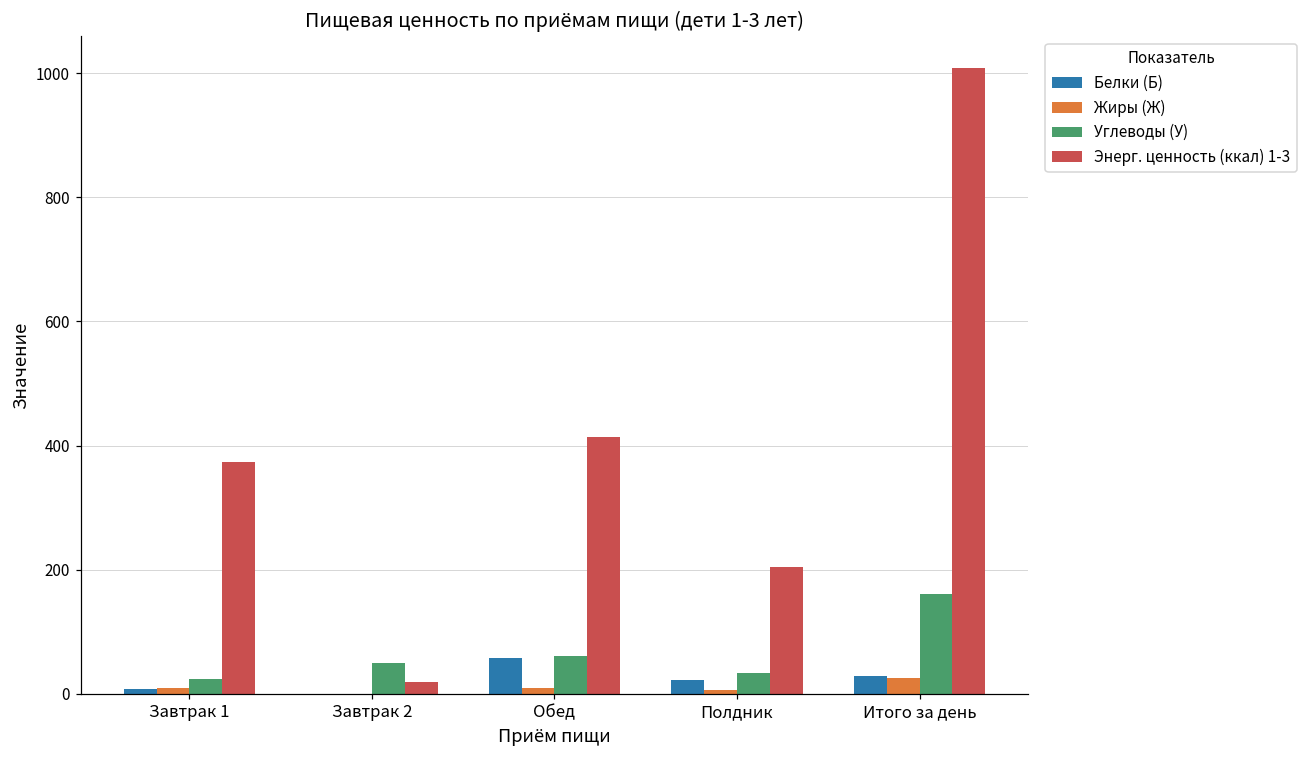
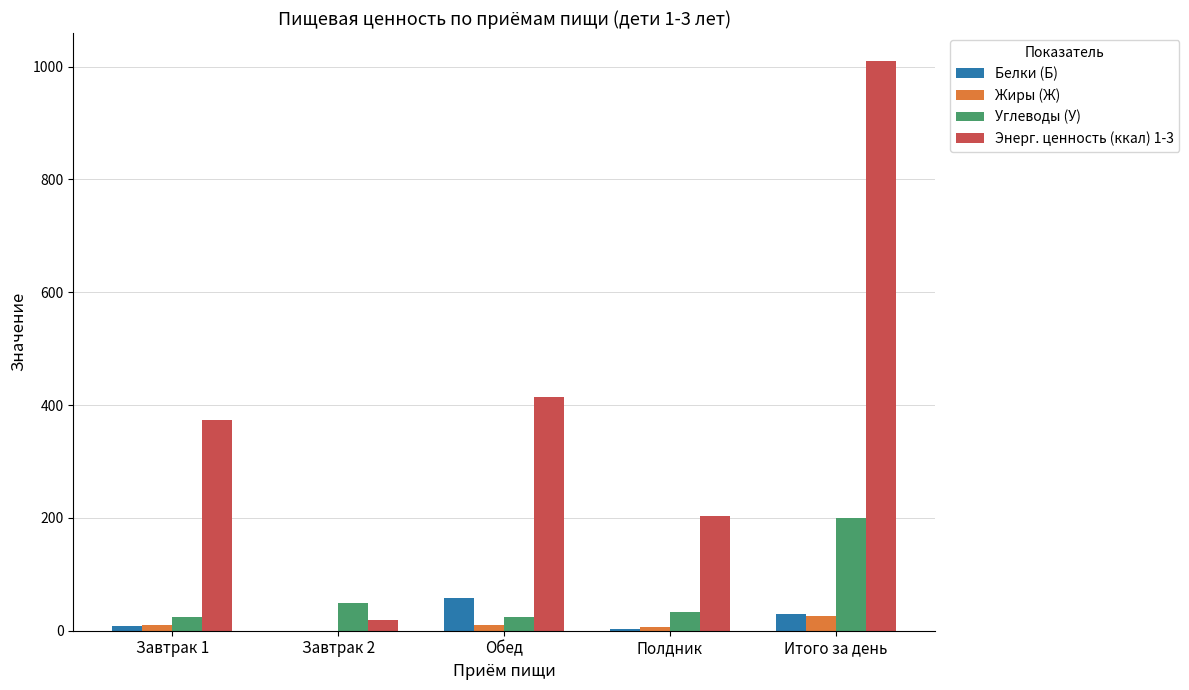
Углеводы (У), Обед: 60 -> 20
Белки (Б), Полдник: 20 -> 0
Углеводы (У), Итого за день: 160 -> 200
